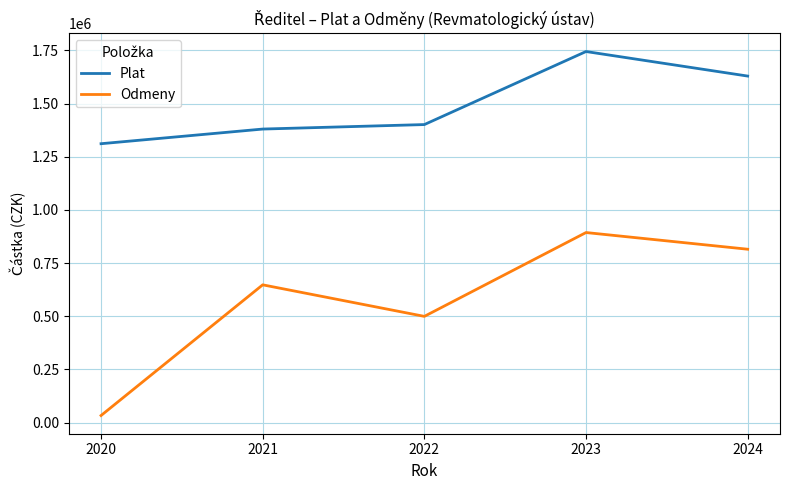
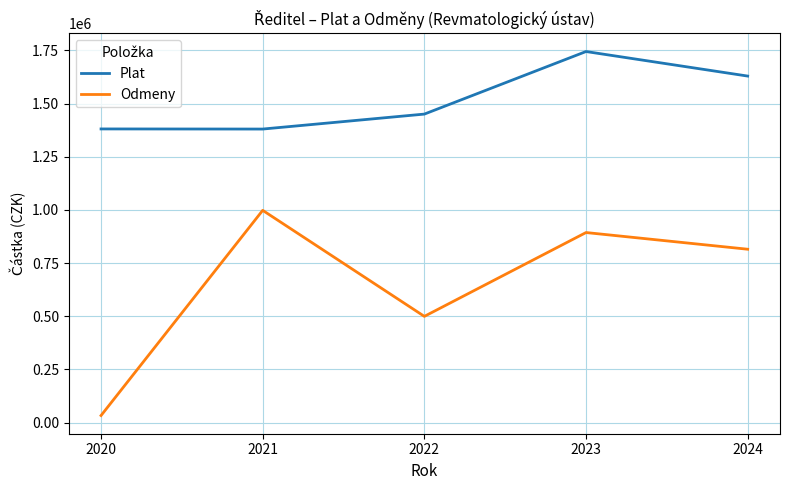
Plat, 2020: 1310000 -> 1380000
Odmeny, 2021: 650000 -> 1000000
Plat, 2022: 1400000 -> 1450000
